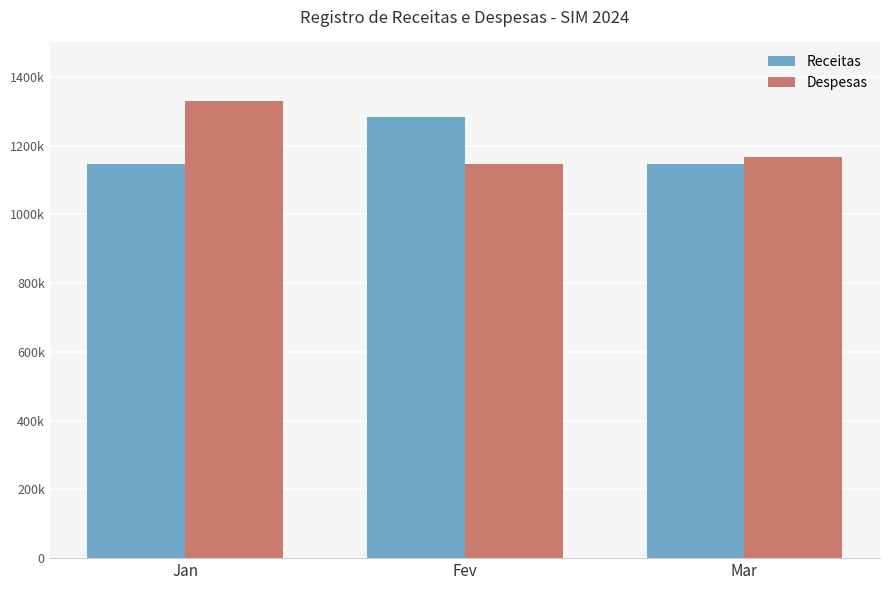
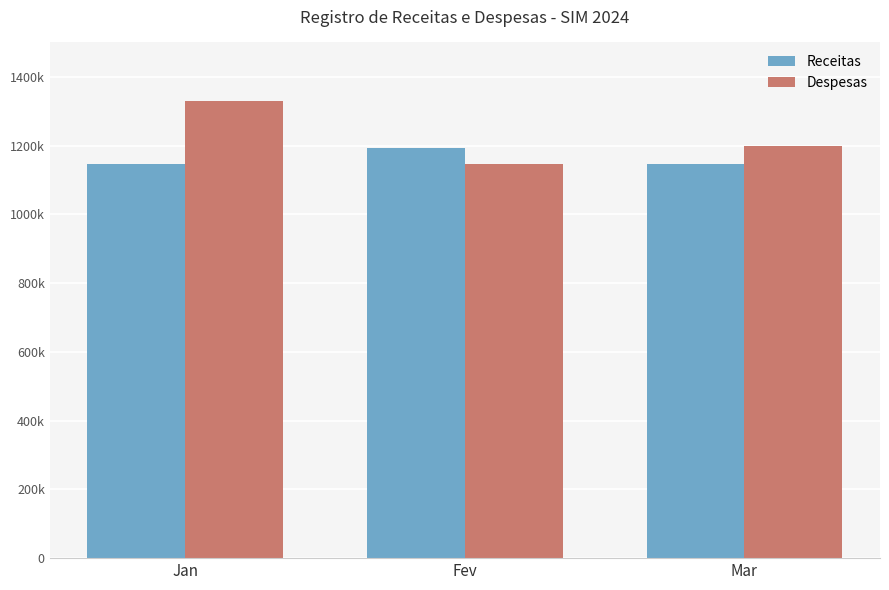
Receitas, Fev: 1280000 -> 1190000
Despesas, Mar: 1170000 -> 1200000
